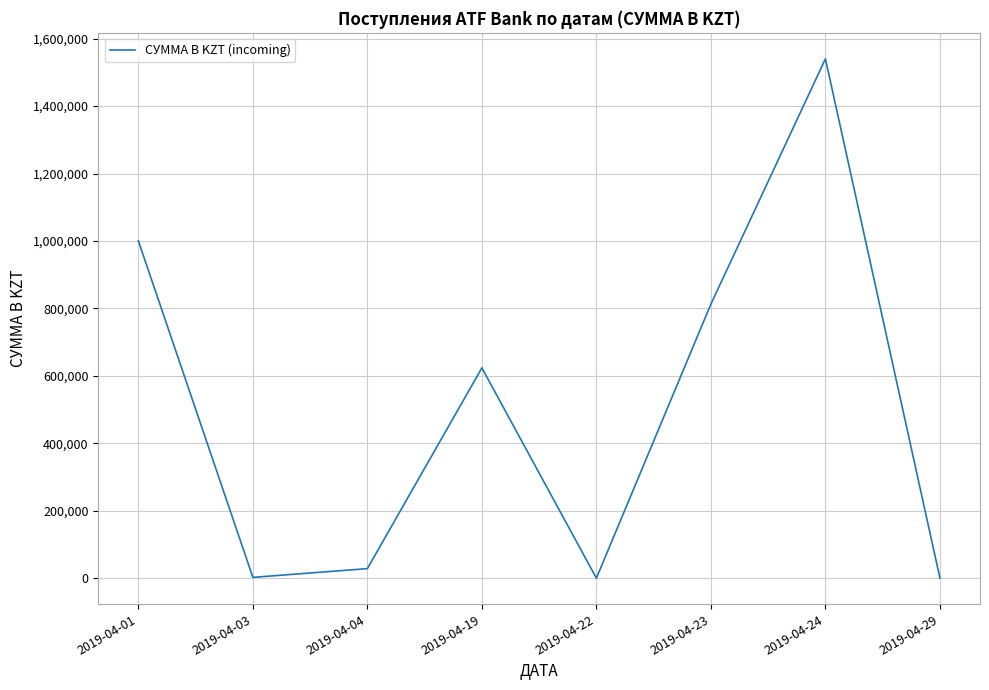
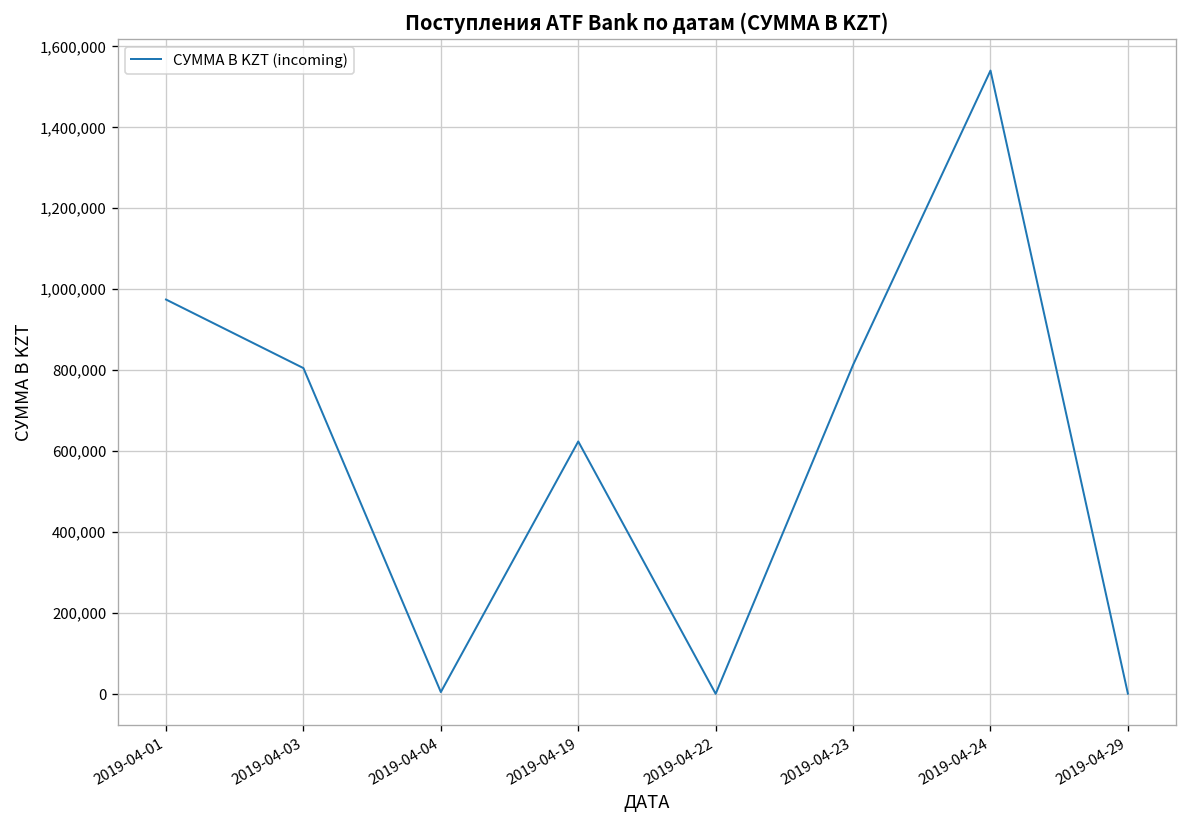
2019-04-01: 1,000,000 -> 970,000
2019-04-03: 0 -> 810,000
2019-04-04: 30,000 -> 0
